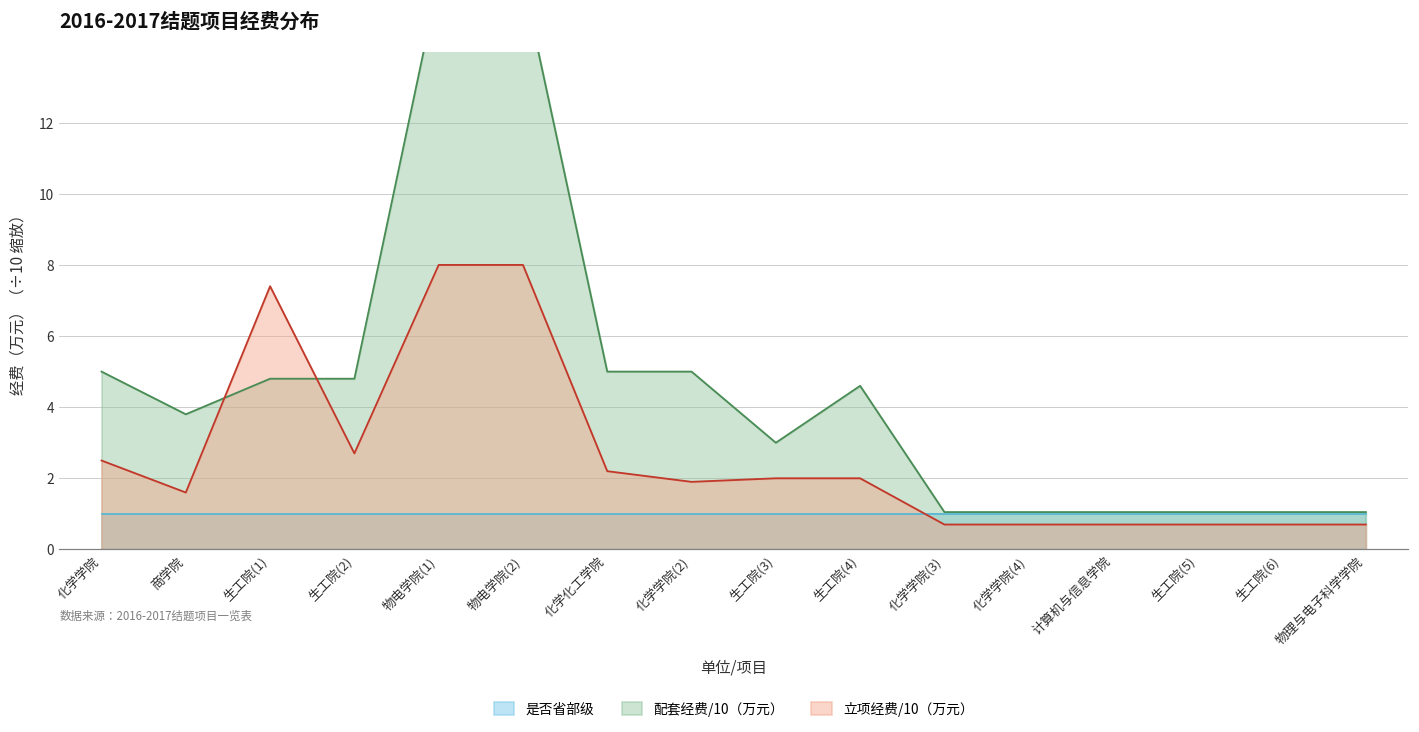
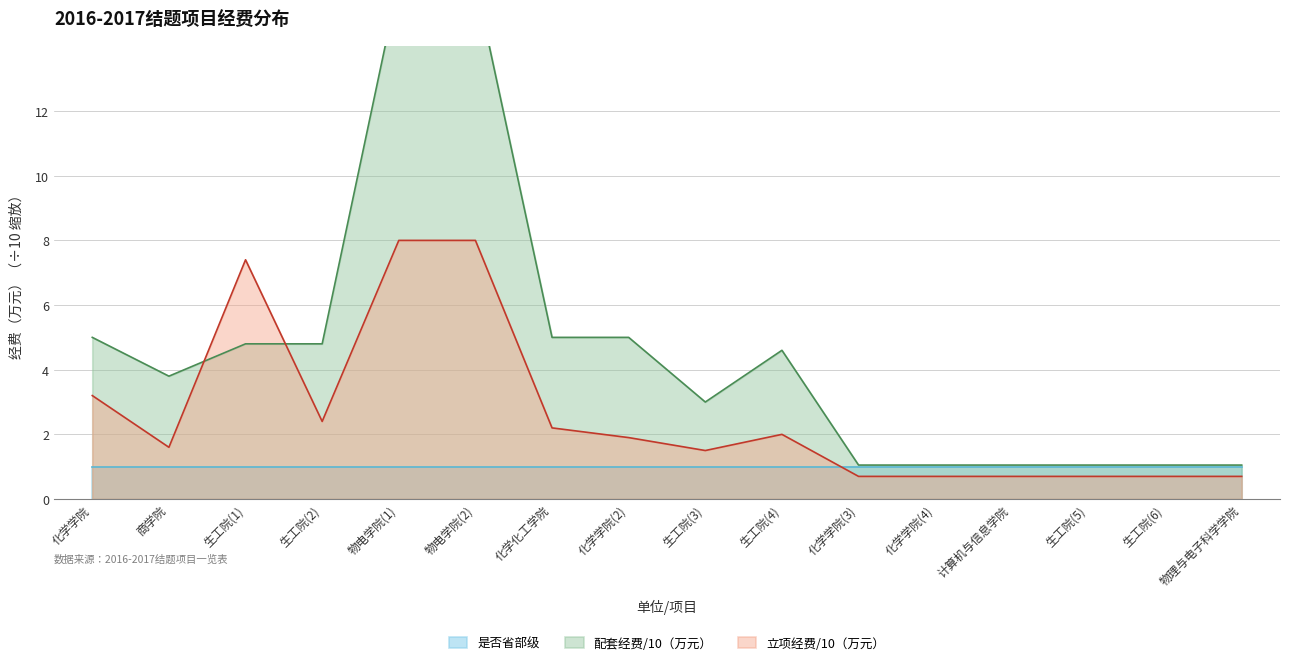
立项经费/10（万元）, 化学学院: 2.5 -> 3.2
立项经费/10（万元）, 生工院(2): 2.7 -> 2.4
立项经费/10（万元）, 生工院(3): 2.0 -> 1.5
